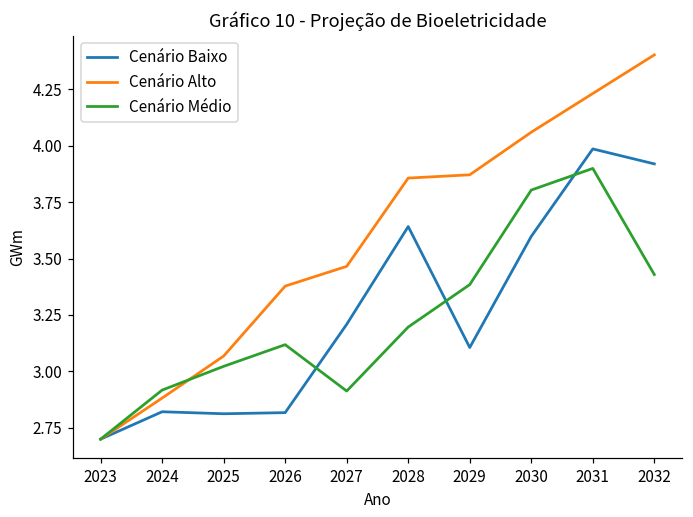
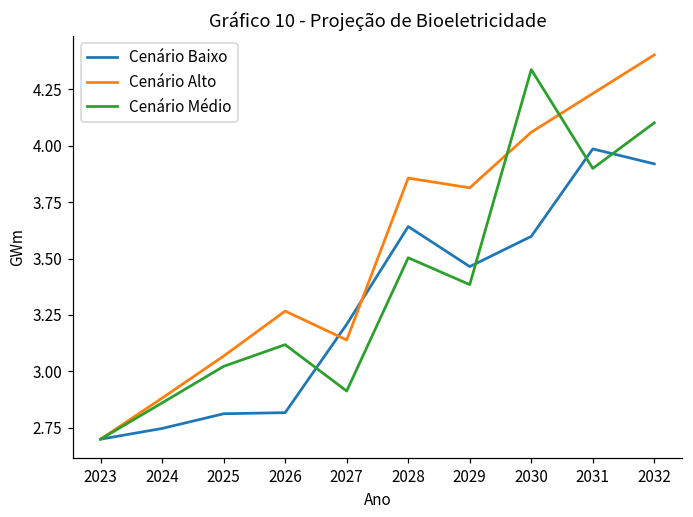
Cenário Baixo, 2024: 2.82 -> 2.75
Cenário Médio, 2024: 2.92 -> 2.86
Cenário Alto, 2026: 3.38 -> 3.27
Cenário Alto, 2027: 3.47 -> 3.14
Cenário Médio, 2028: 3.20 -> 3.50
Cenário Baixo, 2029: 3.11 -> 3.46
Cenário Alto, 2029: 3.87 -> 3.81
Cenário Médio, 2030: 3.80 -> 4.34
Cenário Médio, 2032: 3.43 -> 4.10
